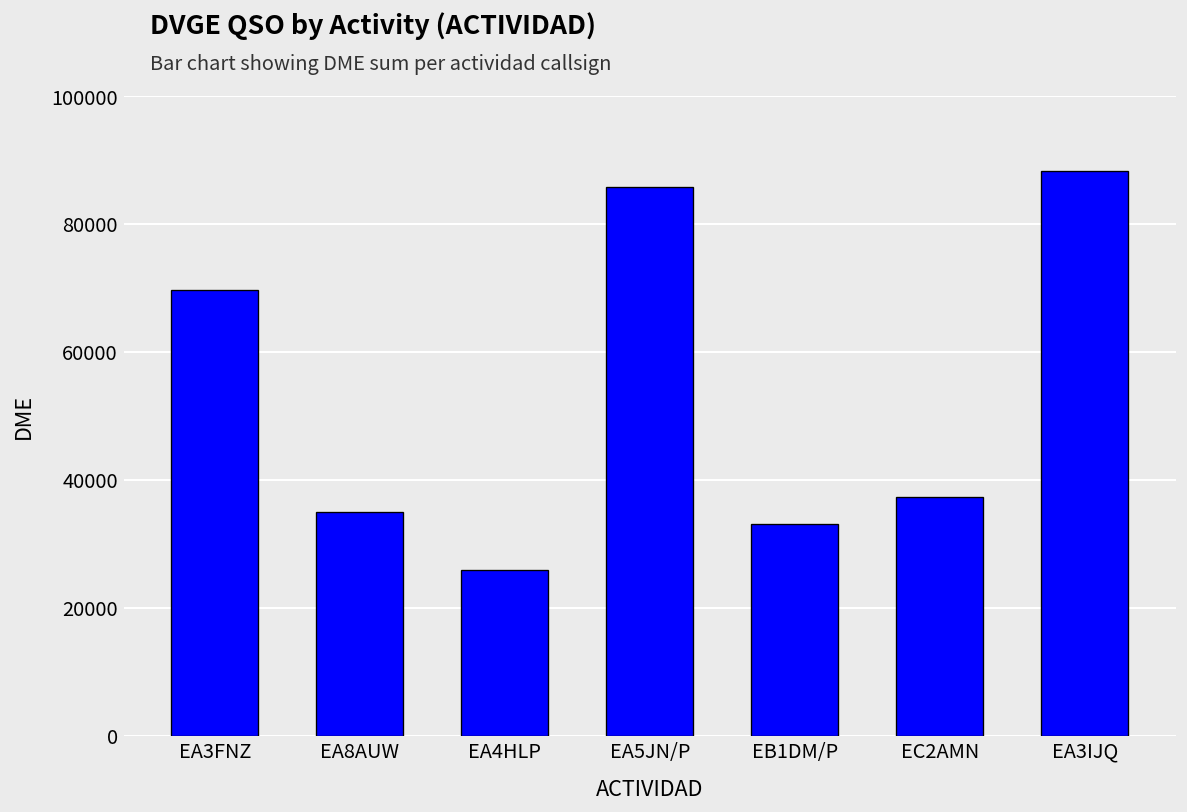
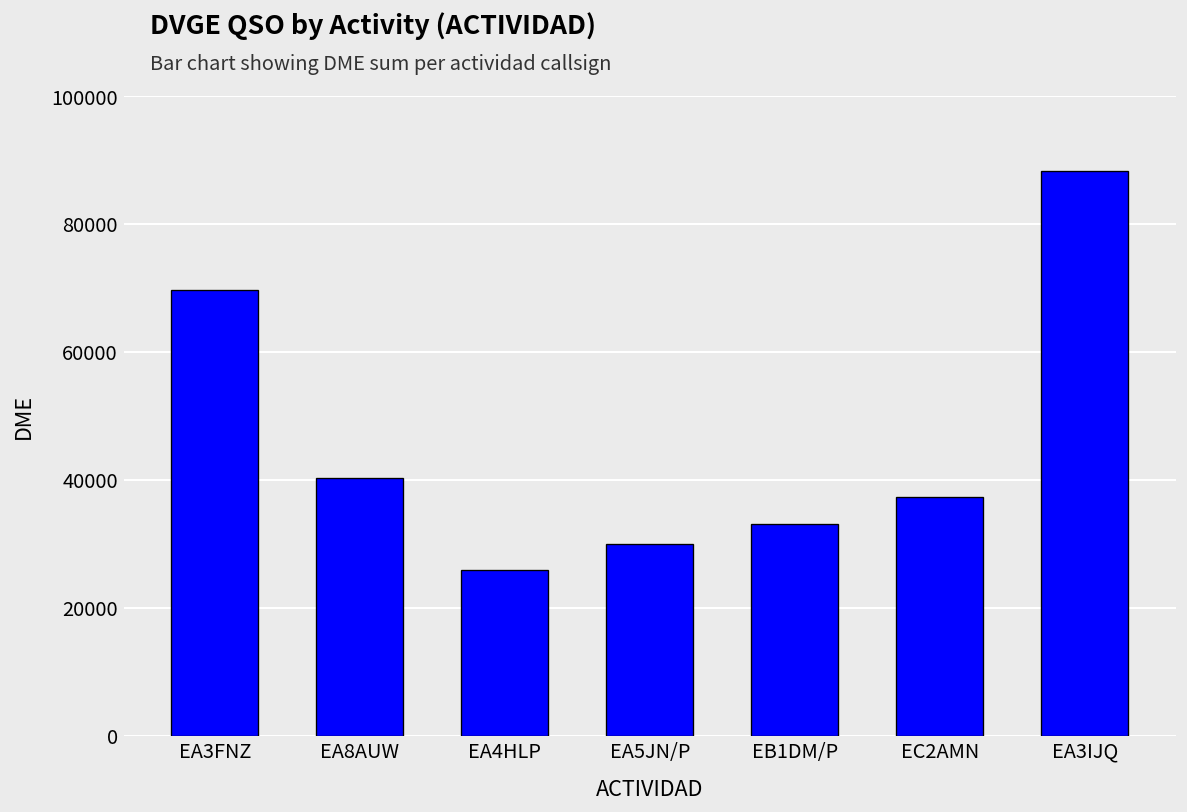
EA8AUW: 35000 -> 40000
EA5JN/P: 86000 -> 30000
